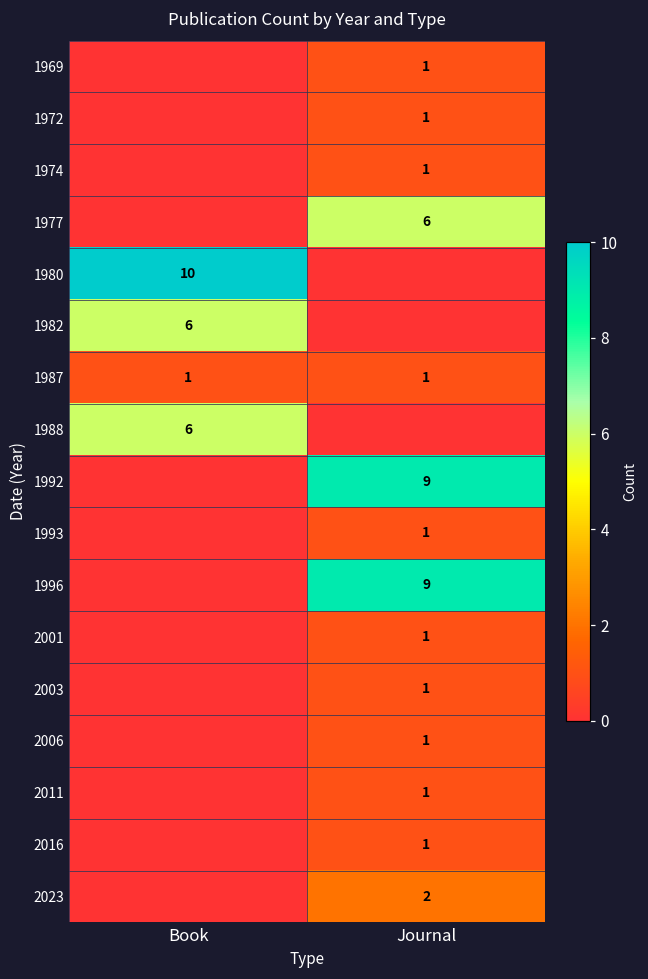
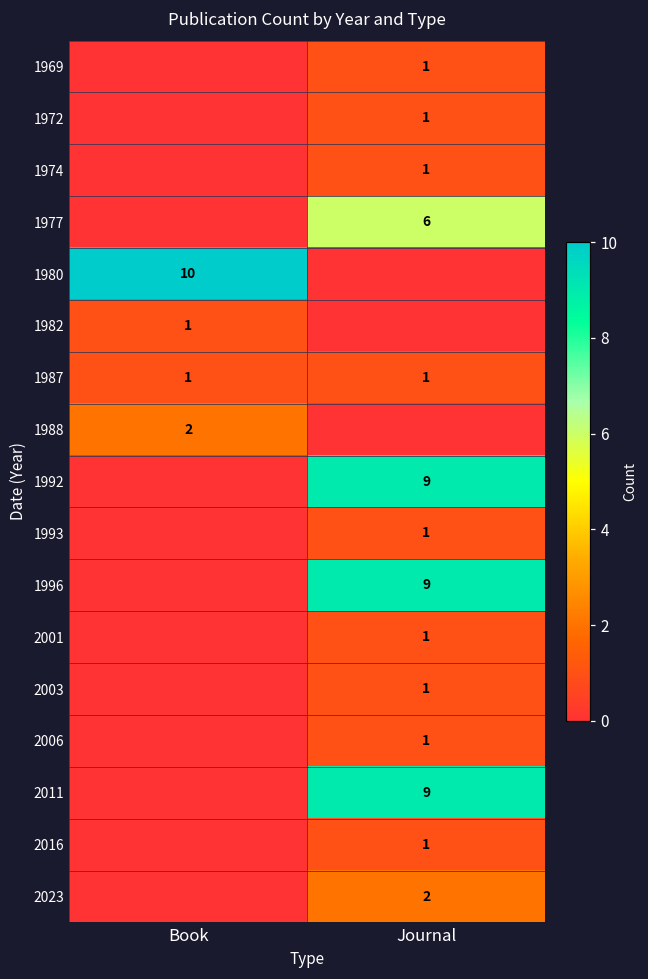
1982, Book: 6 -> 1
1988, Book: 6 -> 2
2011, Journal: 1 -> 9
